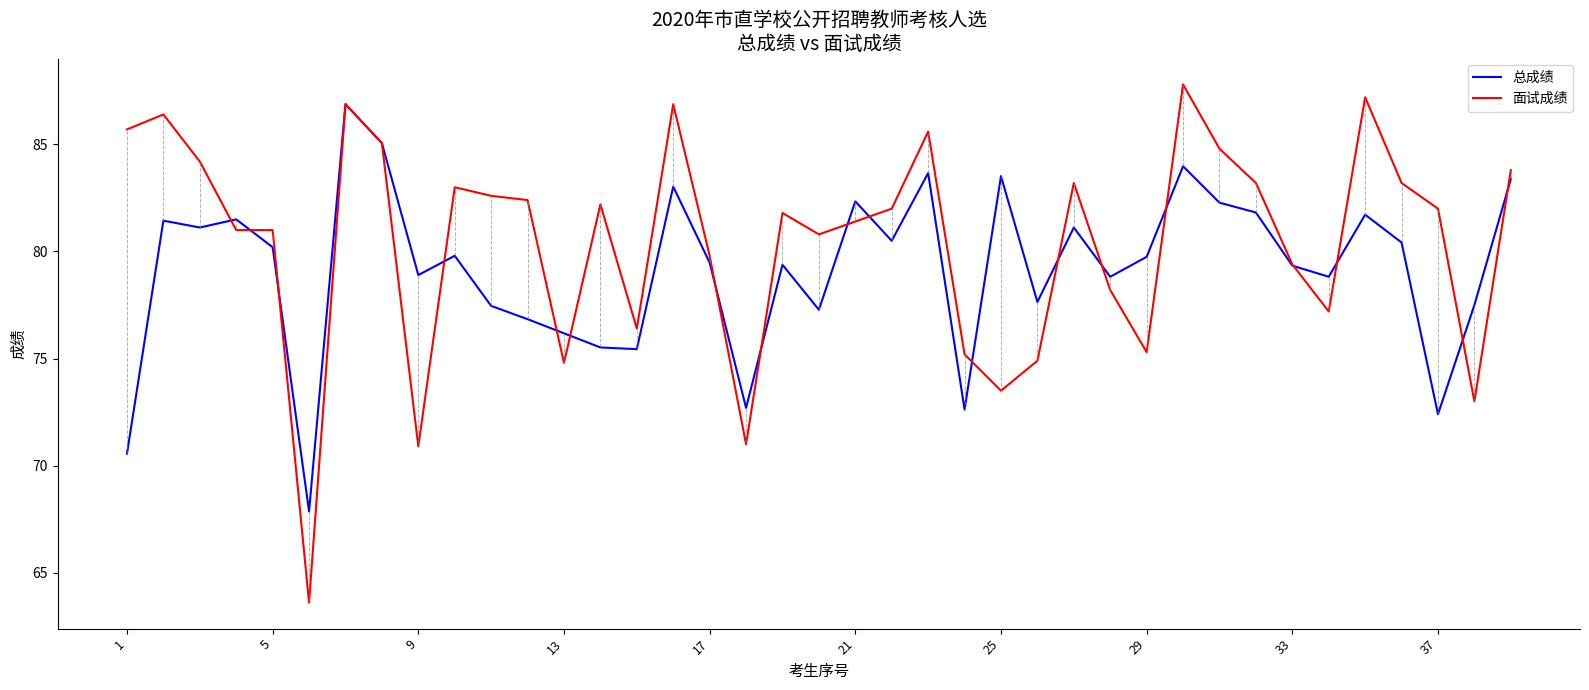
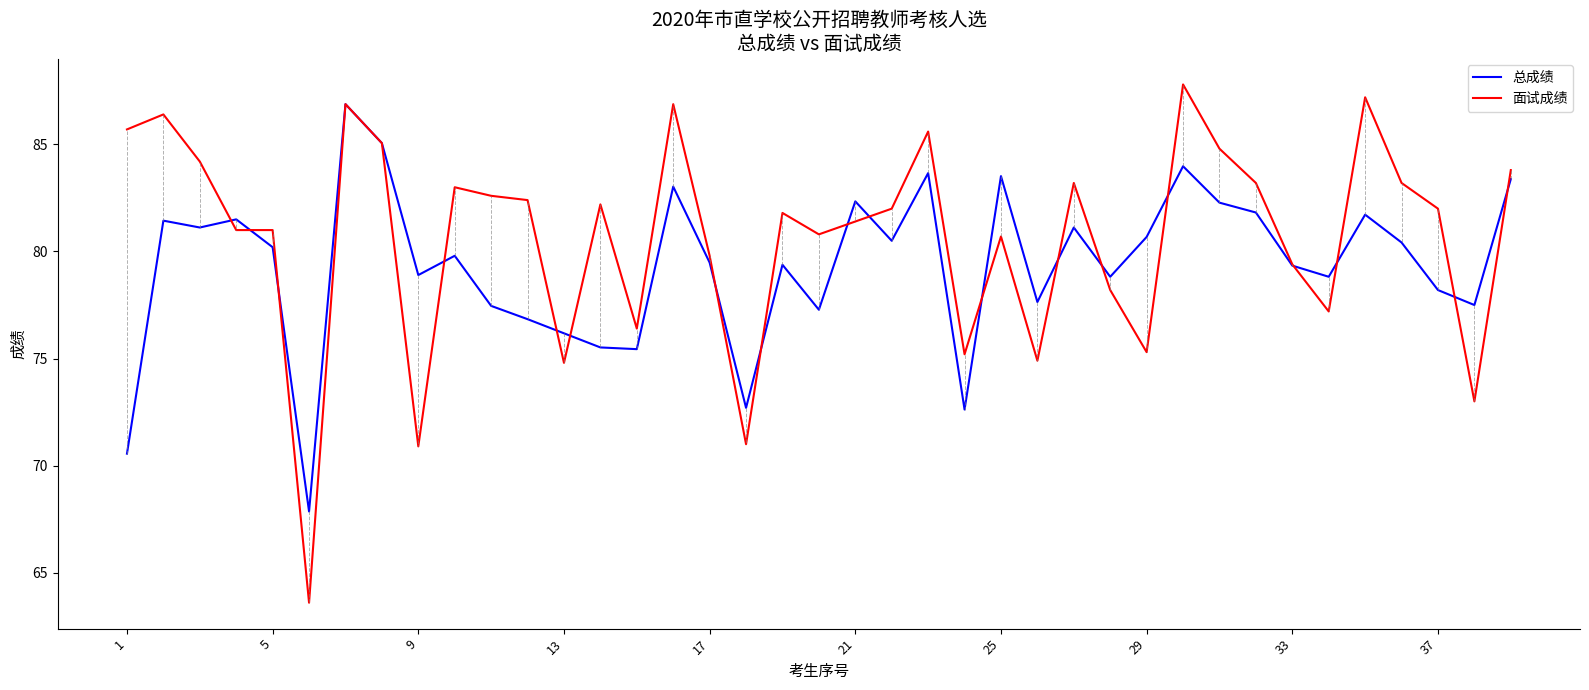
面试成绩, 25: 73.5 -> 80.7
总成绩, 29: 79.8 -> 80.7
总成绩, 37: 72.4 -> 78.2
